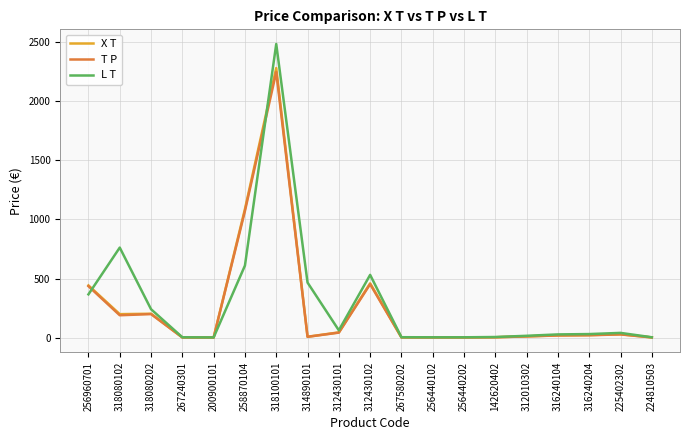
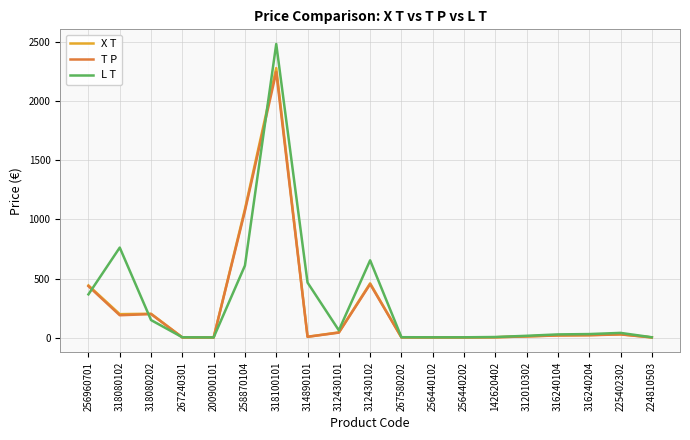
L T, 318080202: 240 -> 150
L T, 312430102: 530 -> 650
